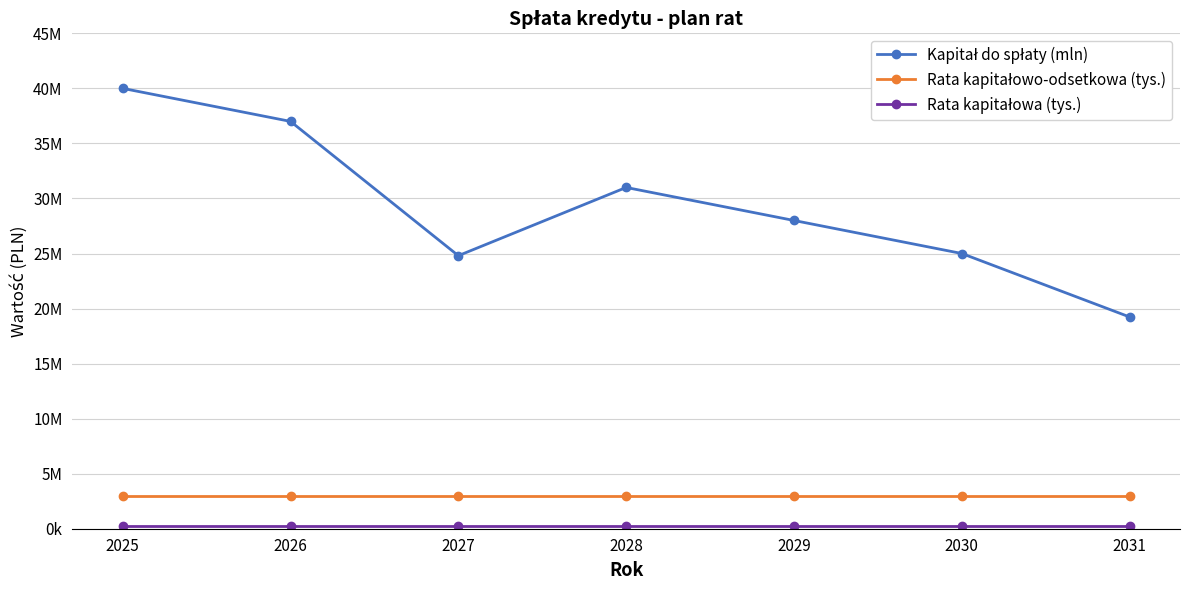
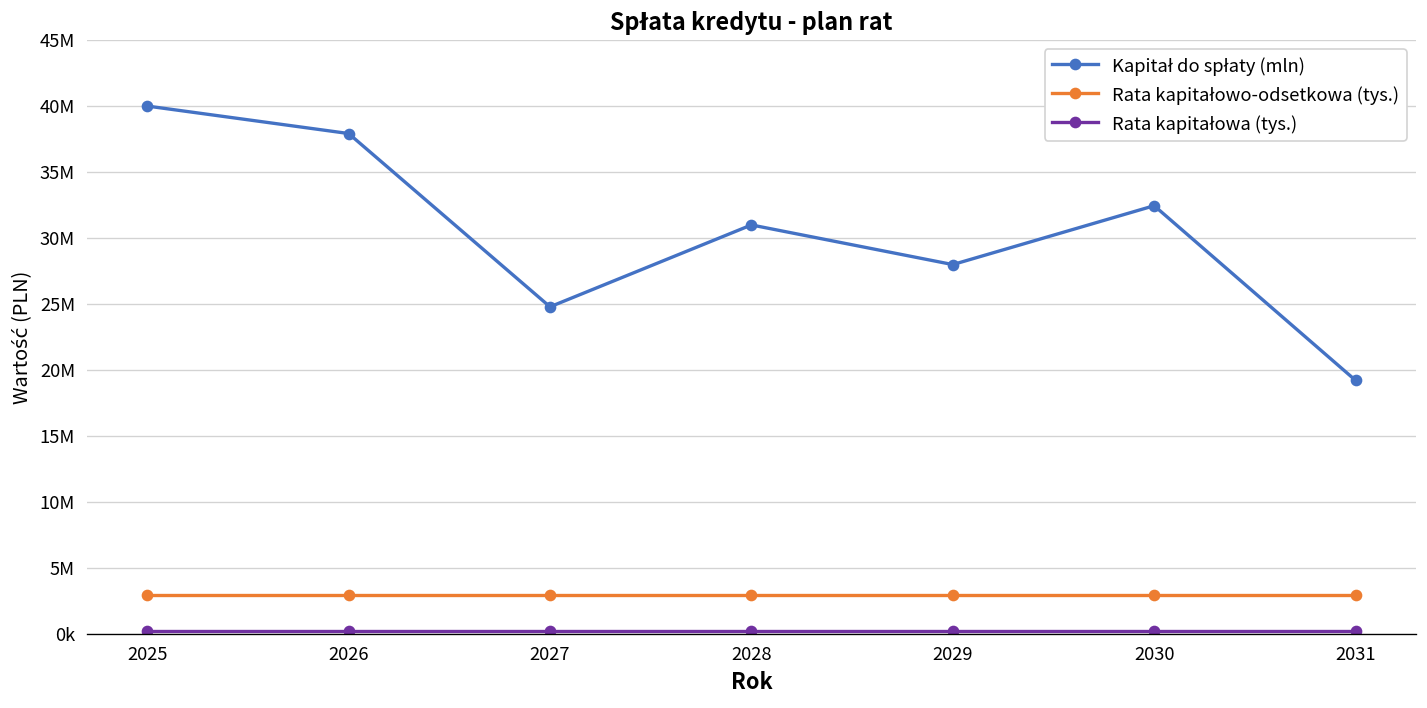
Kapitał do spłaty (mln), 2026: 37000000 -> 37900000
Kapitał do spłaty (mln), 2030: 25000000 -> 32500000
